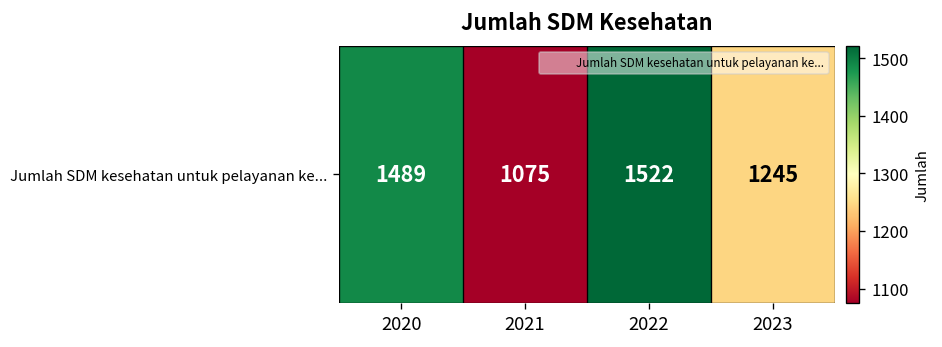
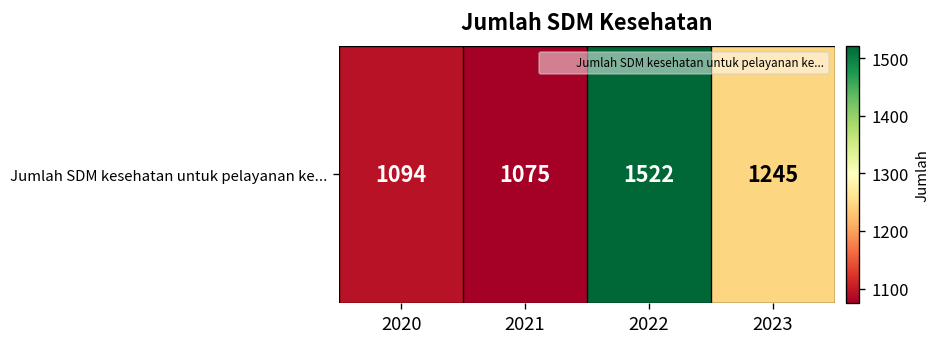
Jumlah SDM kesehatan untuk pelayanan ke..., 2020: 1489 -> 1094
